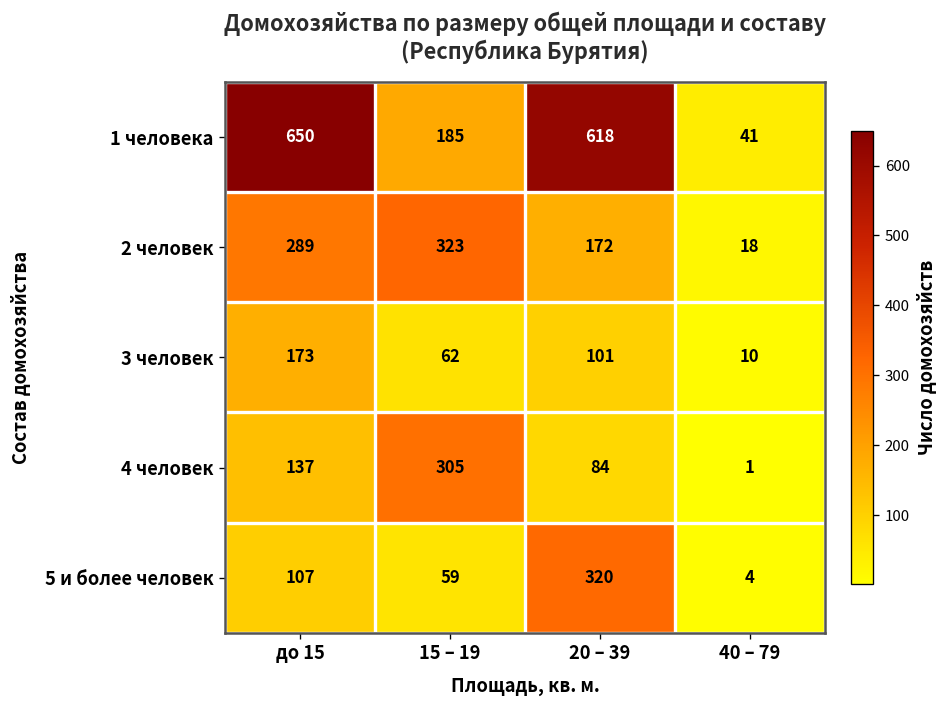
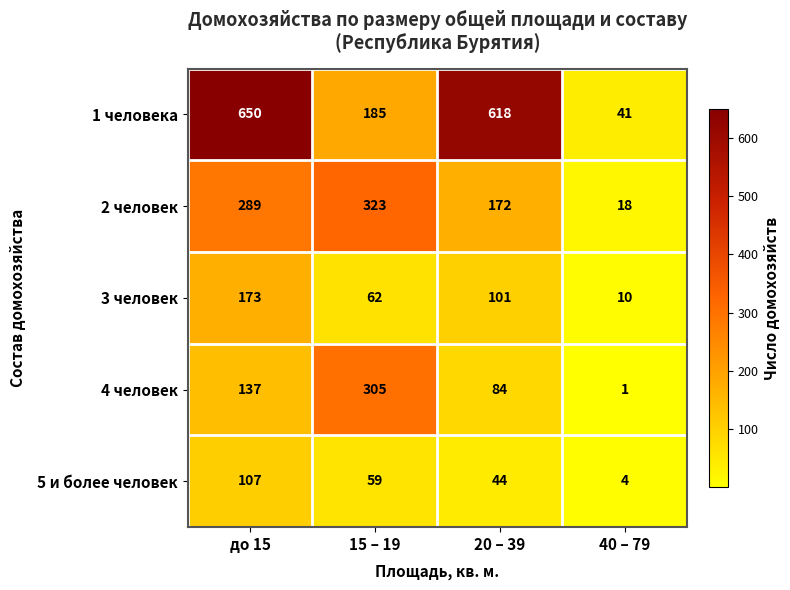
5 и более человек, 20 – 39: 320 -> 44
